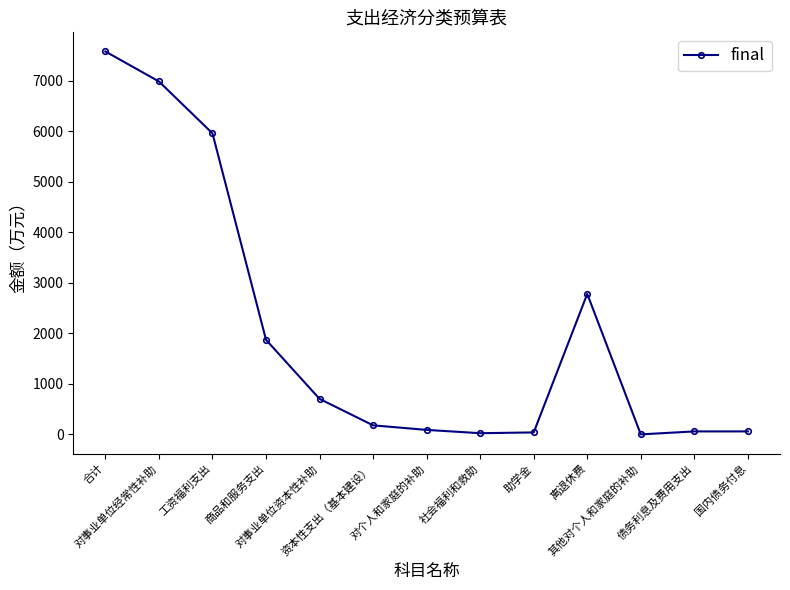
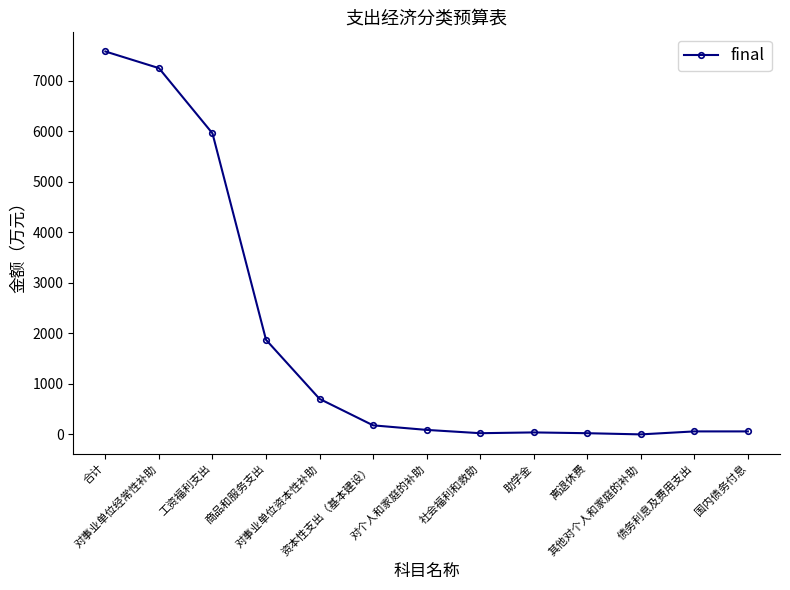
对事业单位经常性补助: 7000 -> 7300
离退休费: 2800 -> 0
